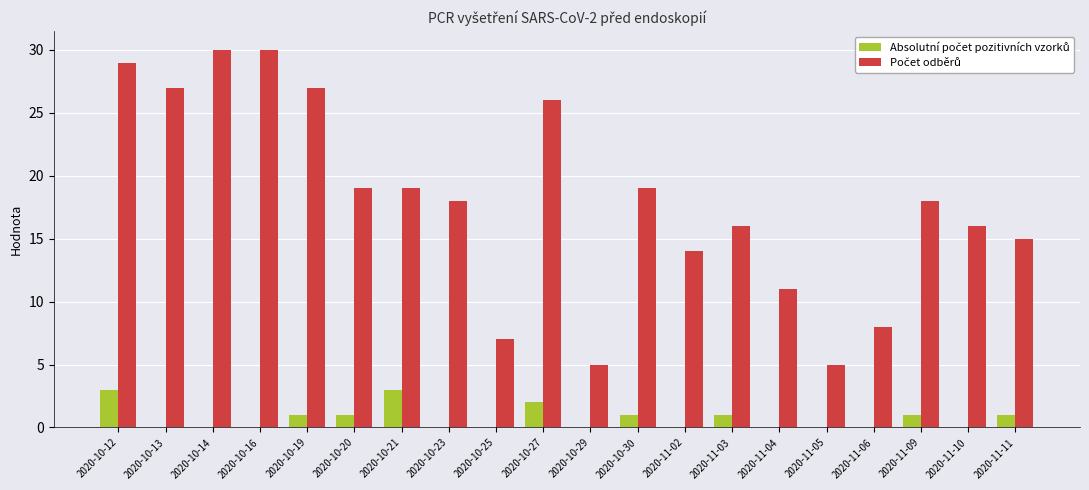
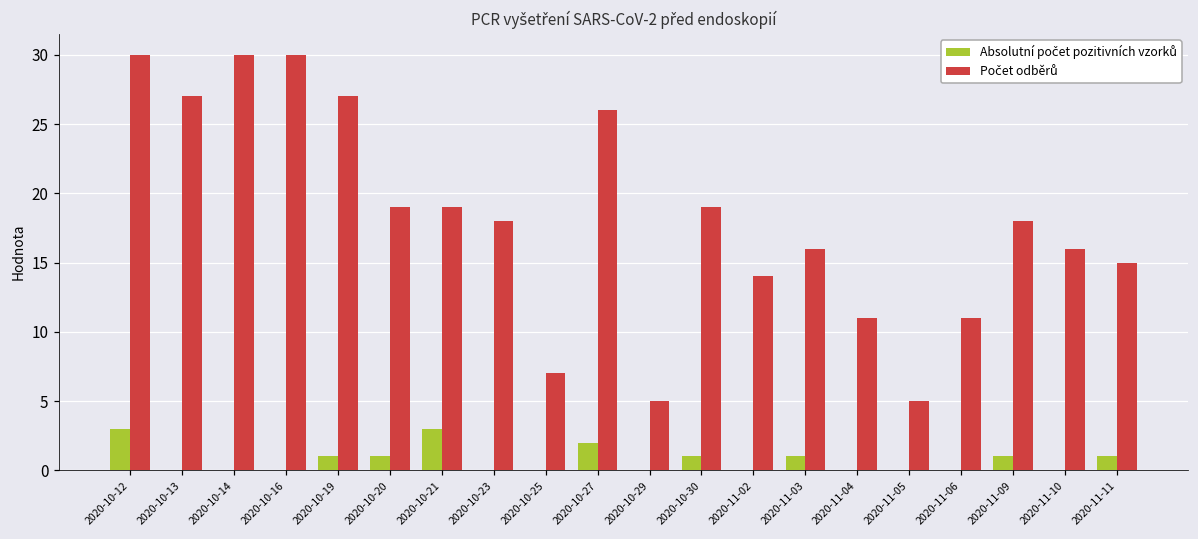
Počet odběrů, 2020-10-12: 29 -> 30
Počet odběrů, 2020-11-06: 8 -> 11
